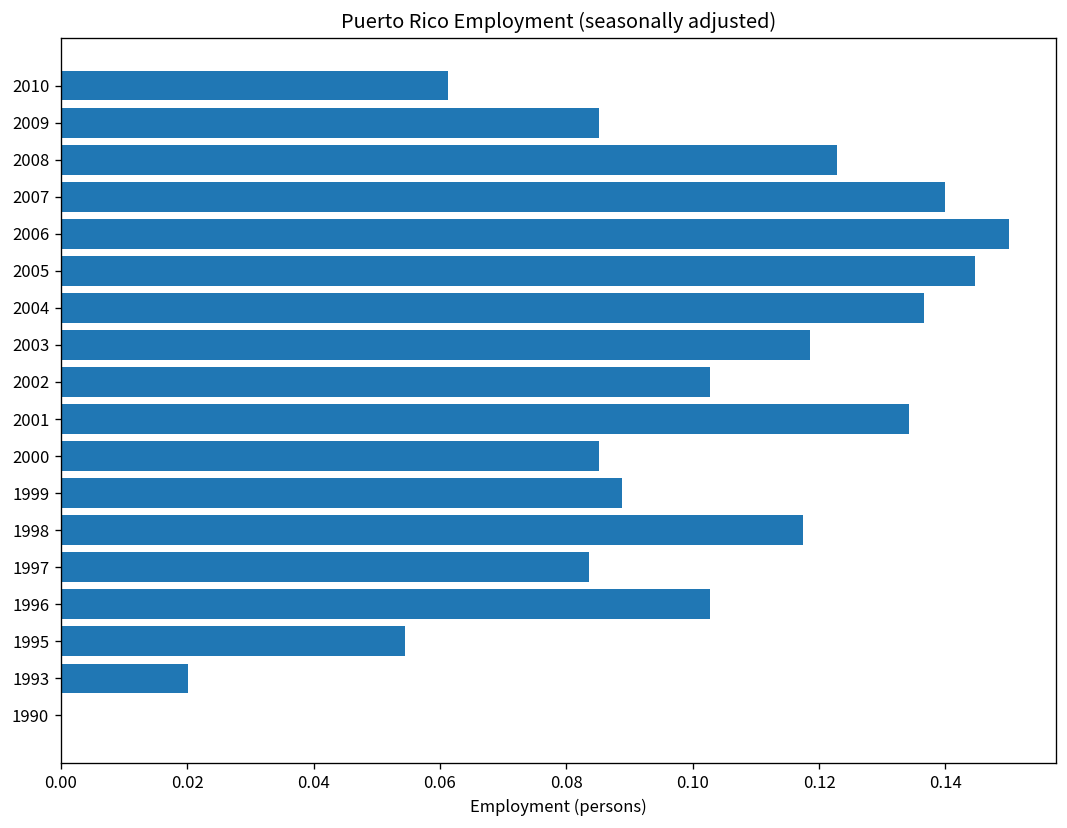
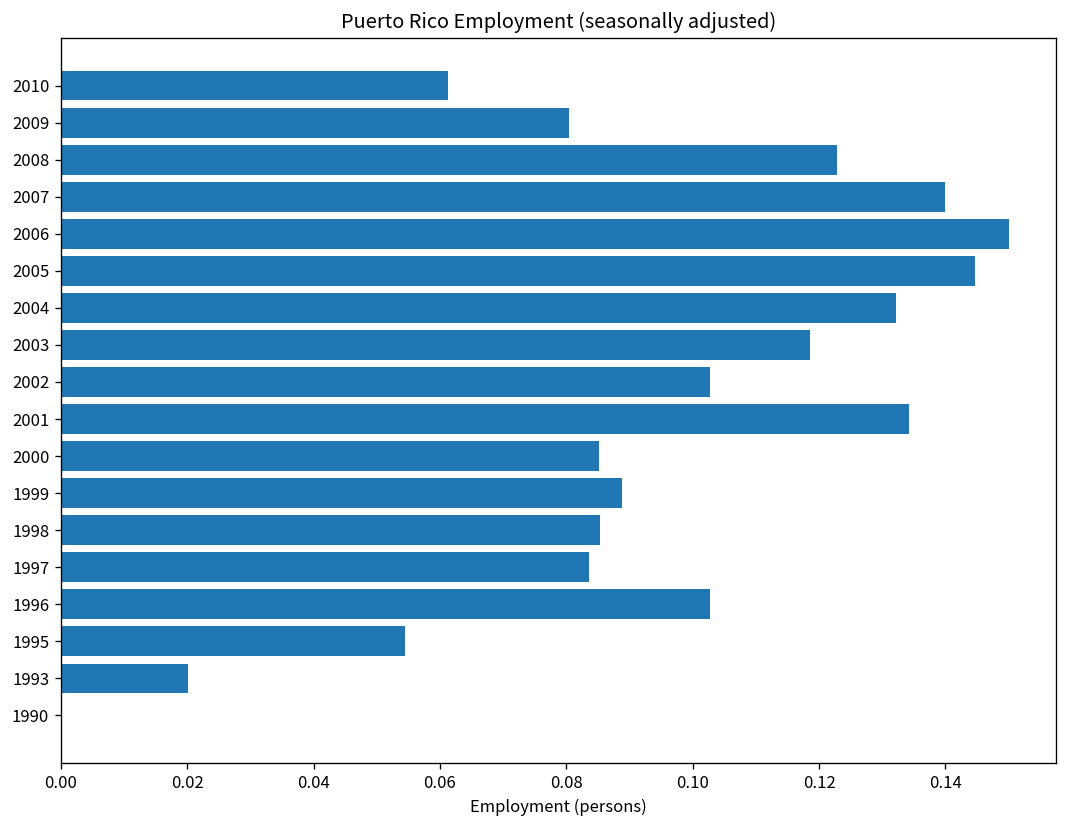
2009: 0.085 -> 0.080
2004: 0.137 -> 0.132
1998: 0.117 -> 0.085
